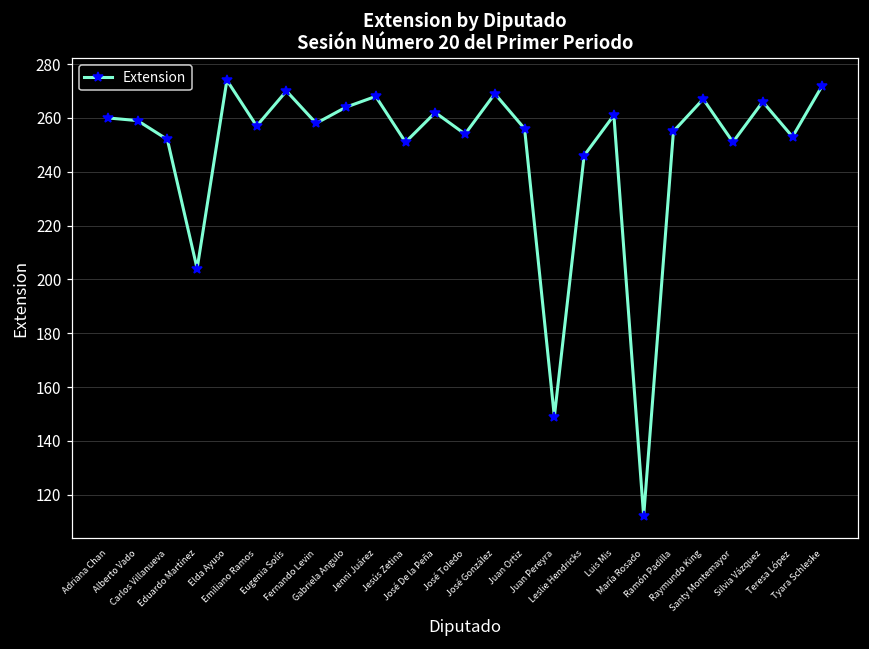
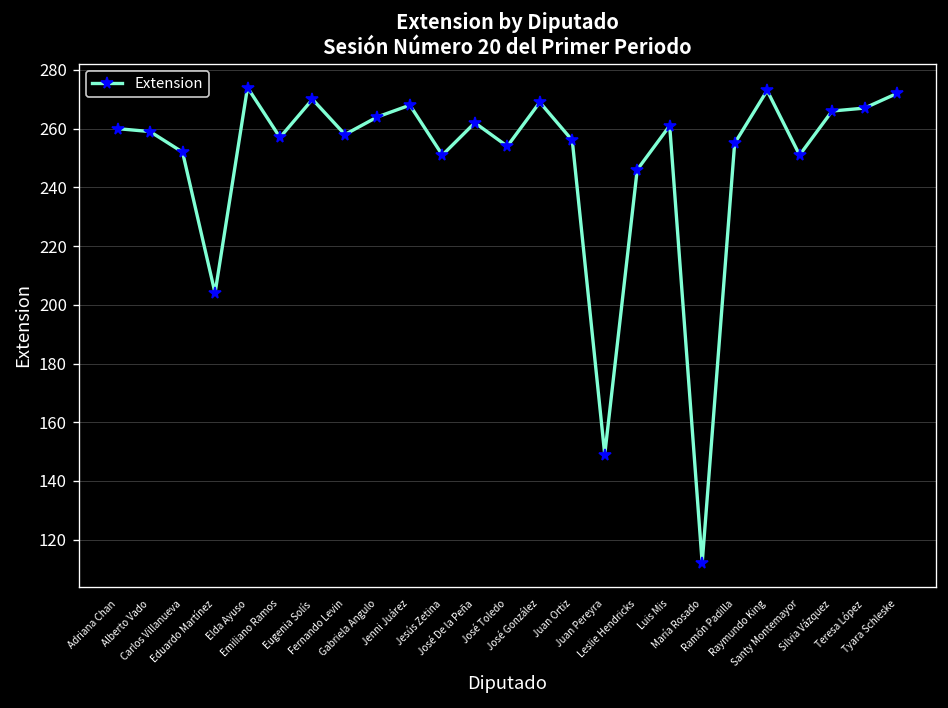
Raymundo King: 267 -> 273
Teresa López: 253 -> 267
